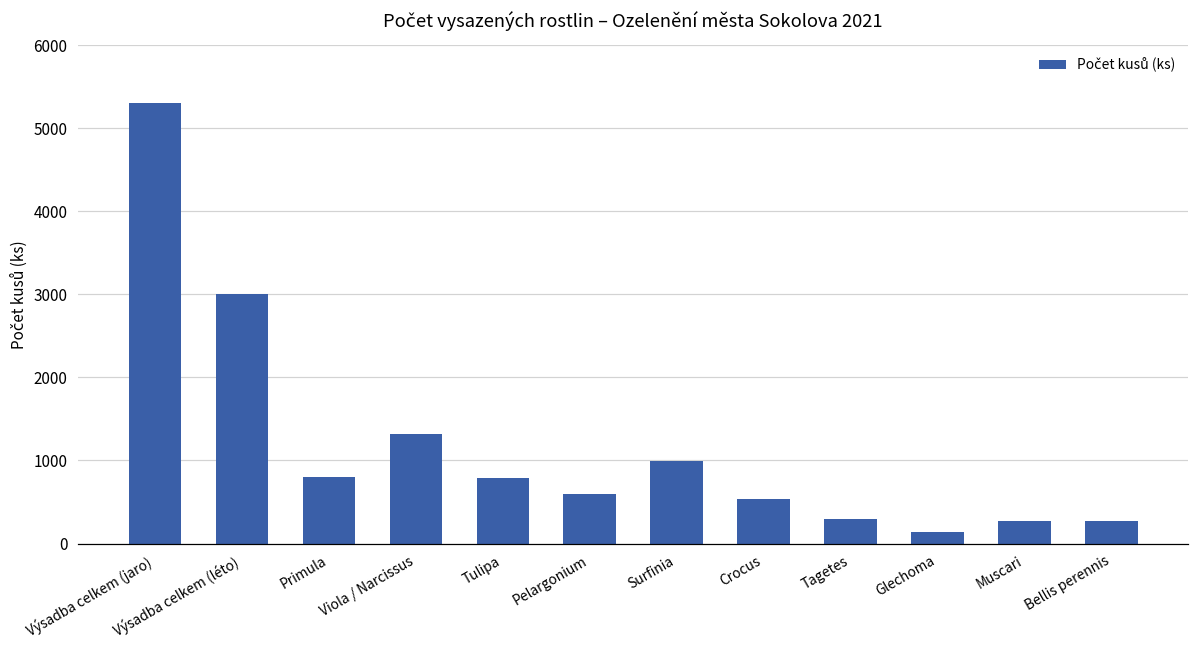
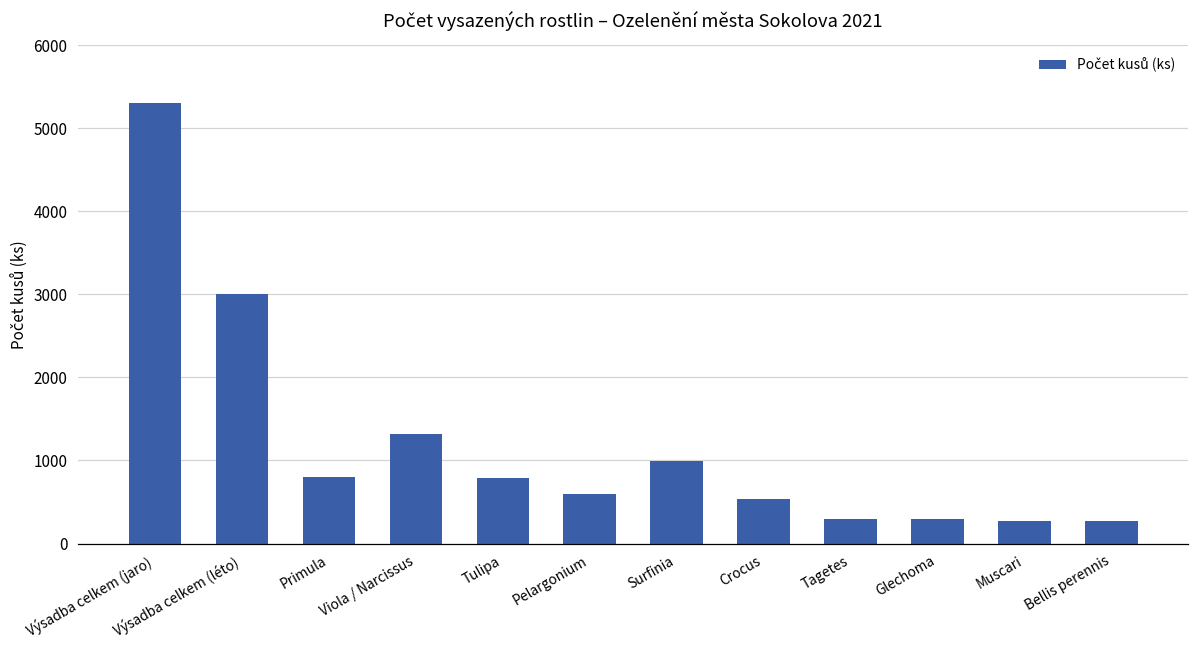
Glechoma: 100 -> 300
